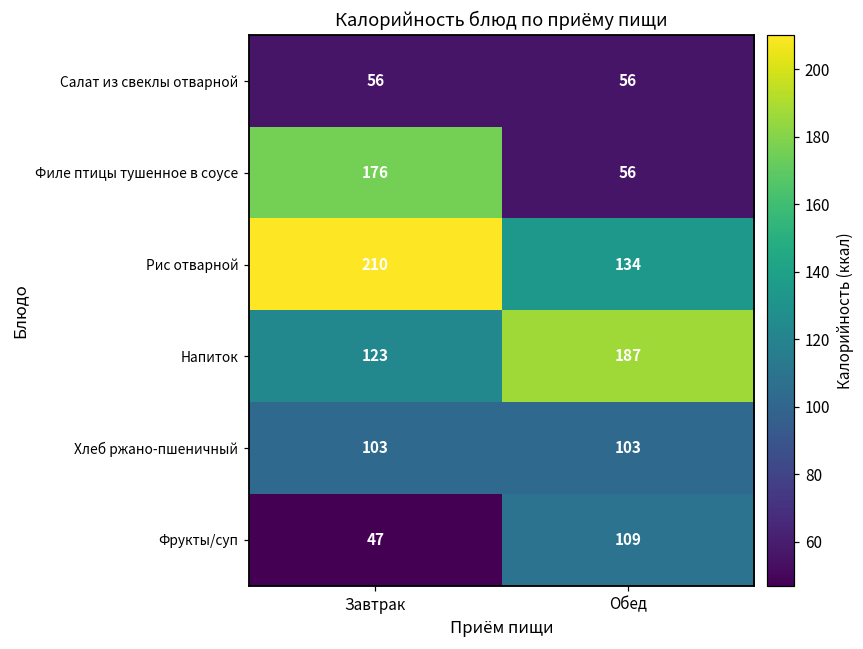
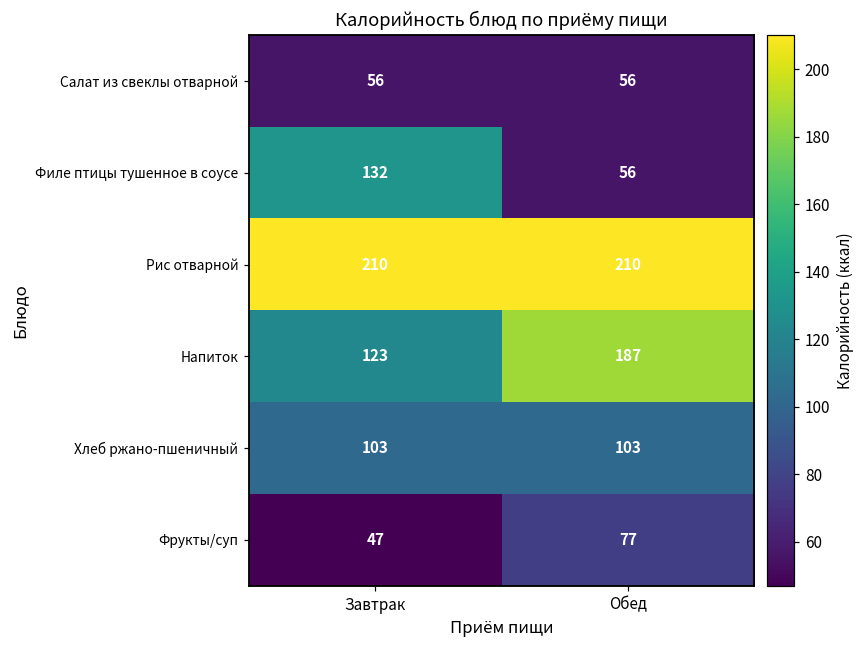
Филе птицы тушенное в соусе, Завтрак: 176 -> 132
Рис отварной, Обед: 134 -> 210
Фрукты/суп, Обед: 109 -> 77
